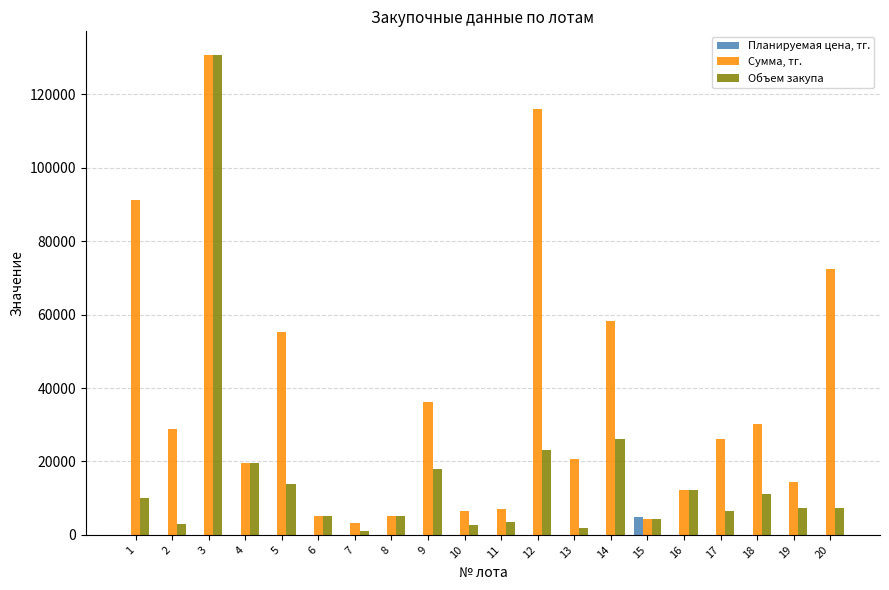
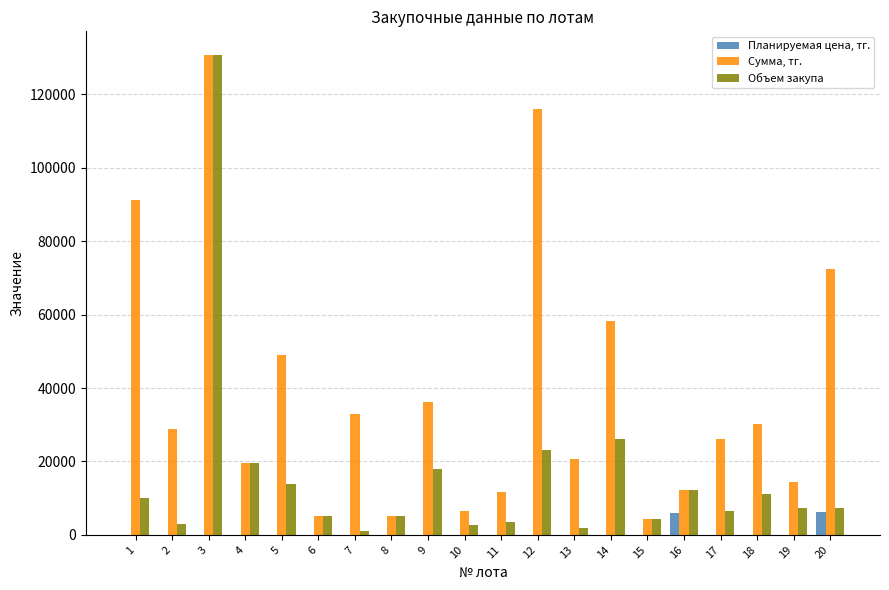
Сумма, тг., 5: 55000 -> 49000
Сумма, тг., 7: 3000 -> 33000
Сумма, тг., 11: 7000 -> 12000
Планируемая цена, тг., 15: 5000 -> 0
Планируемая цена, тг., 16: 0 -> 6000
Планируемая цена, тг., 20: 0 -> 6000
